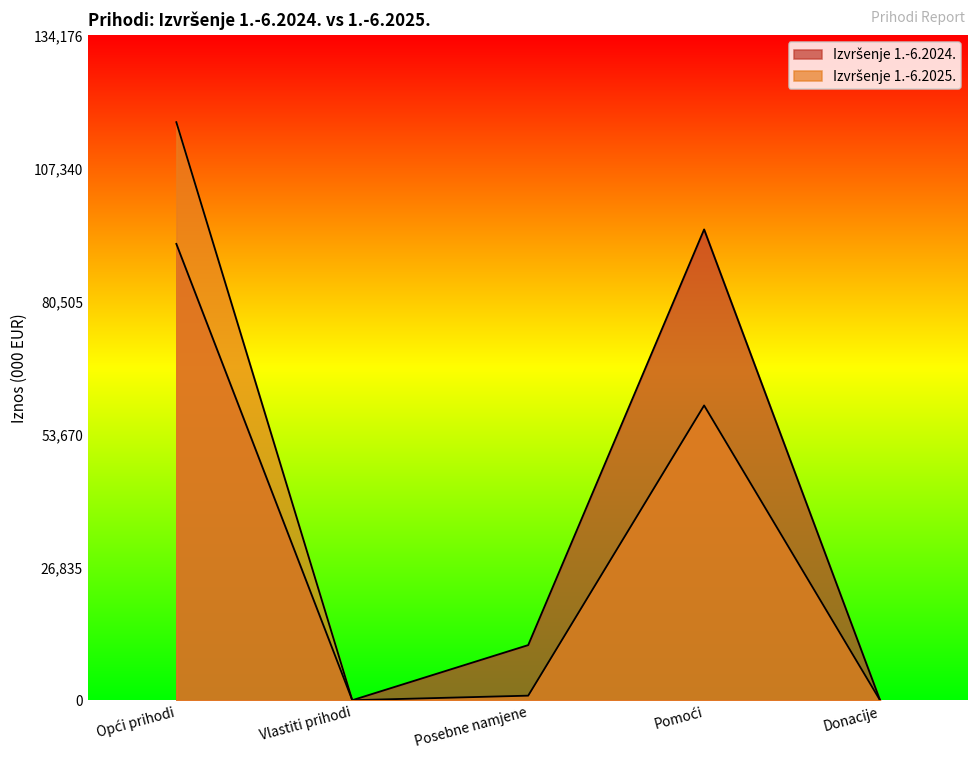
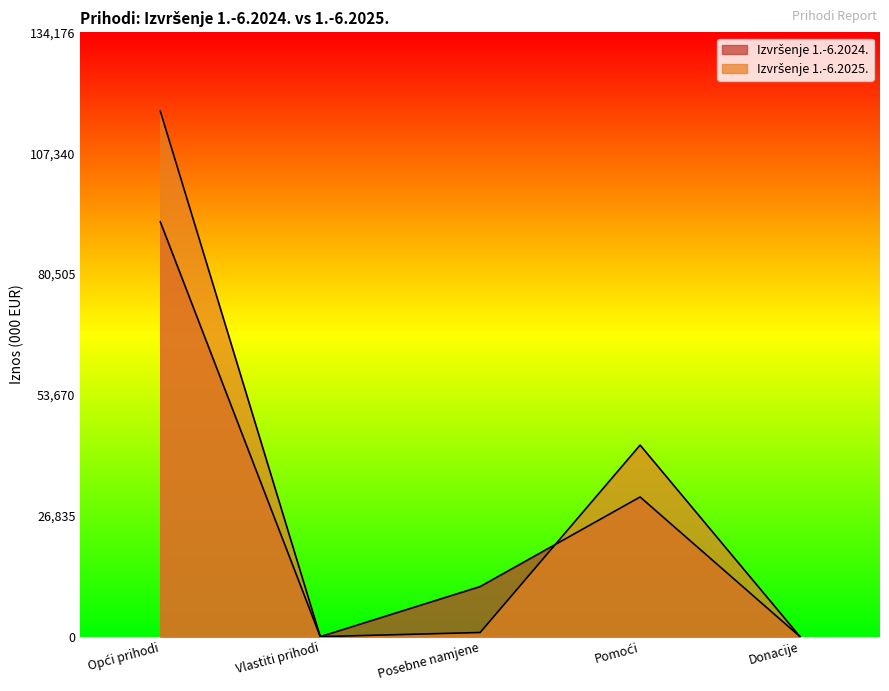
Izvršenje 1.-6.2024., Pomoći: 95,000 -> 31,000
Izvršenje 1.-6.2025., Pomoći: 59,000 -> 43,000
